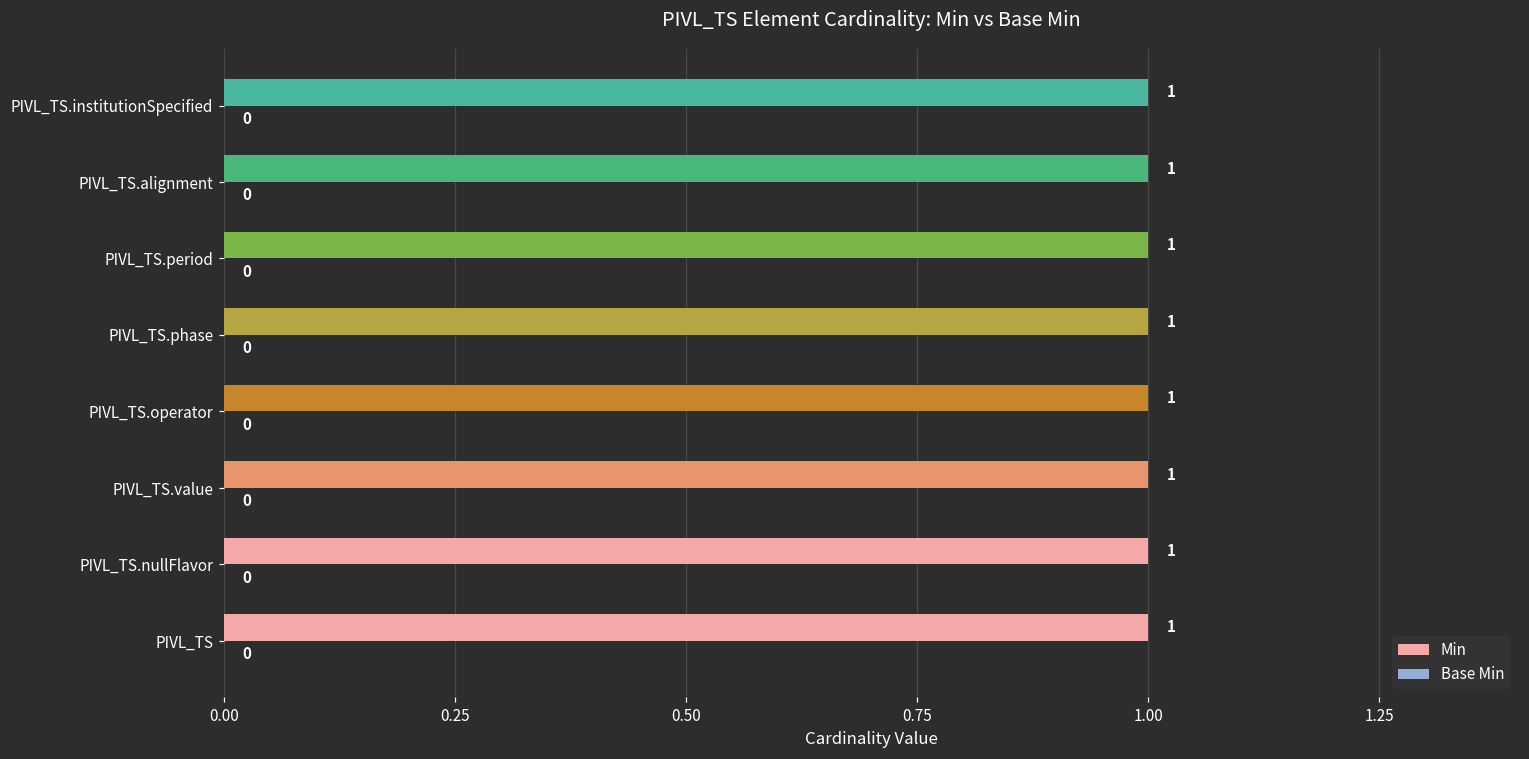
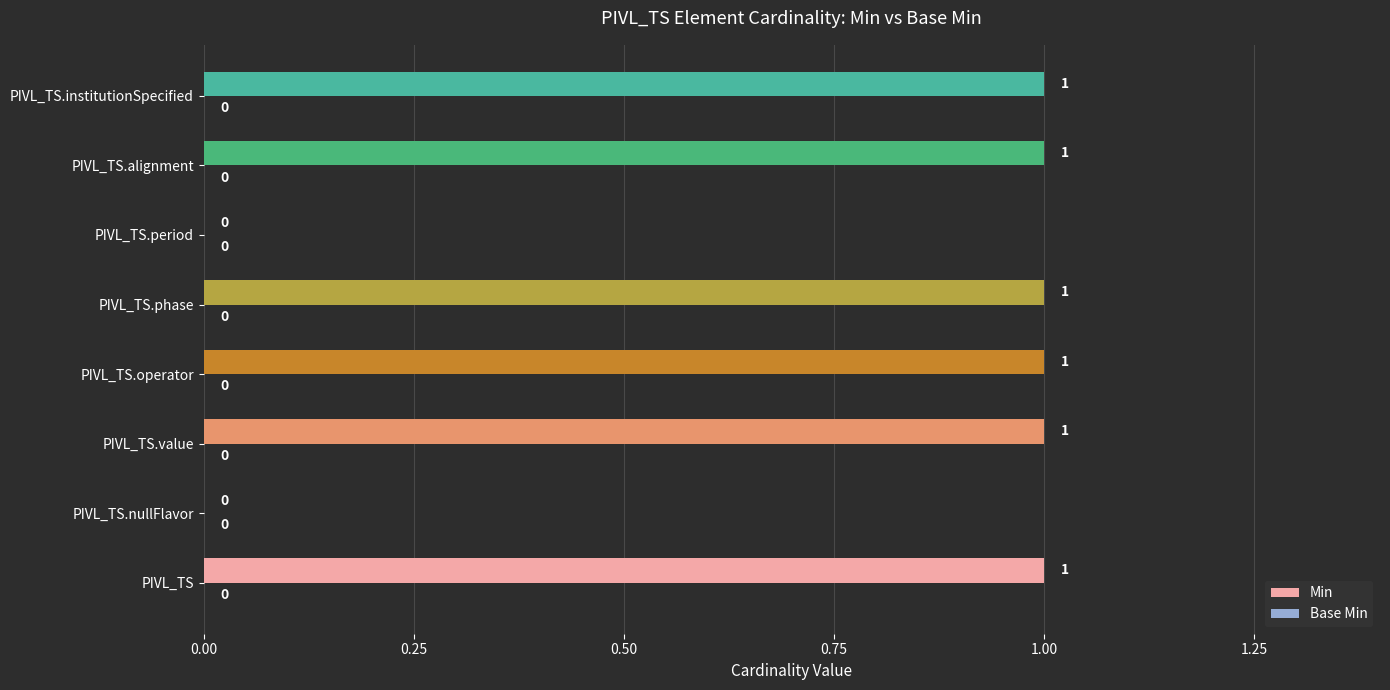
Min, PIVL_TS.period: 1 -> 0
Min, PIVL_TS.nullFlavor: 1 -> 0
